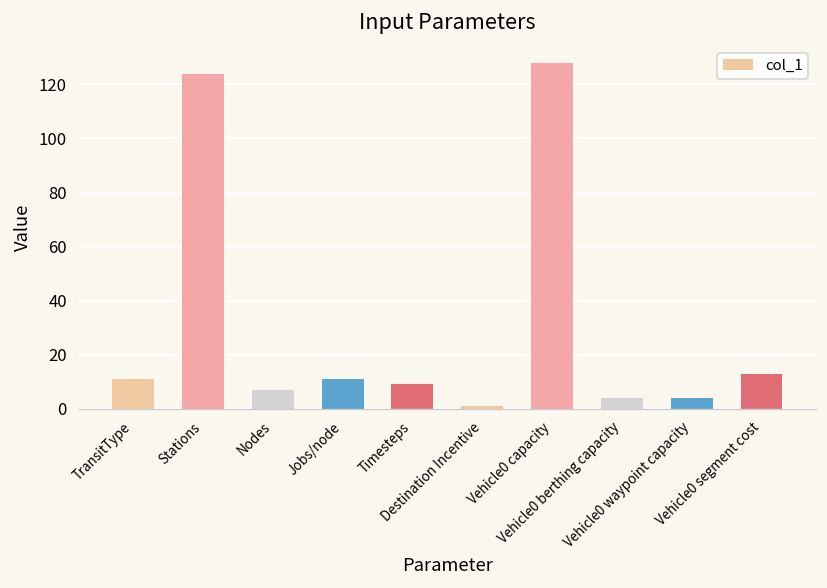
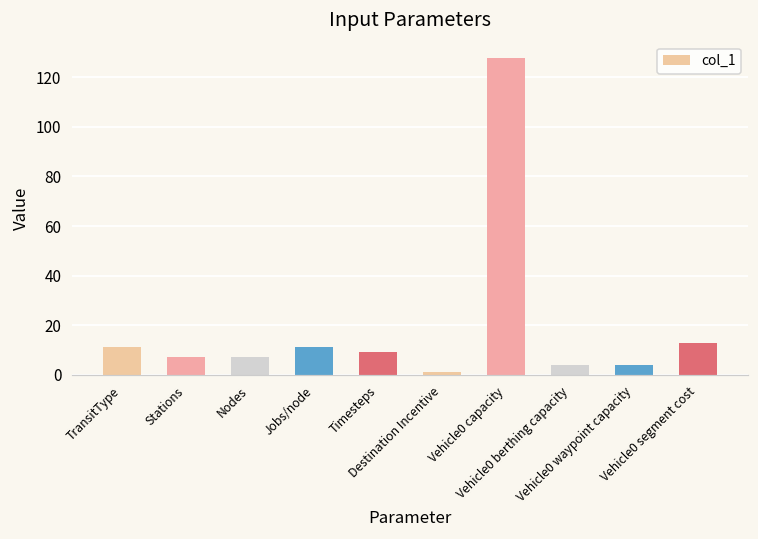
Stations: 124 -> 7
